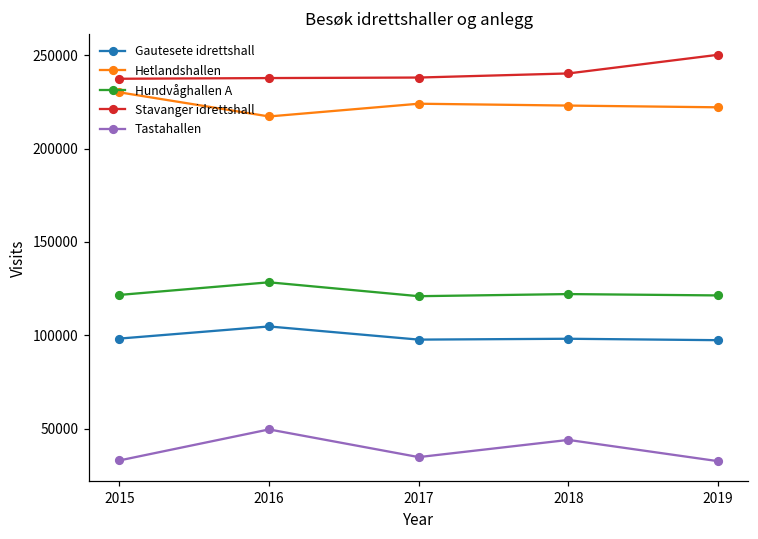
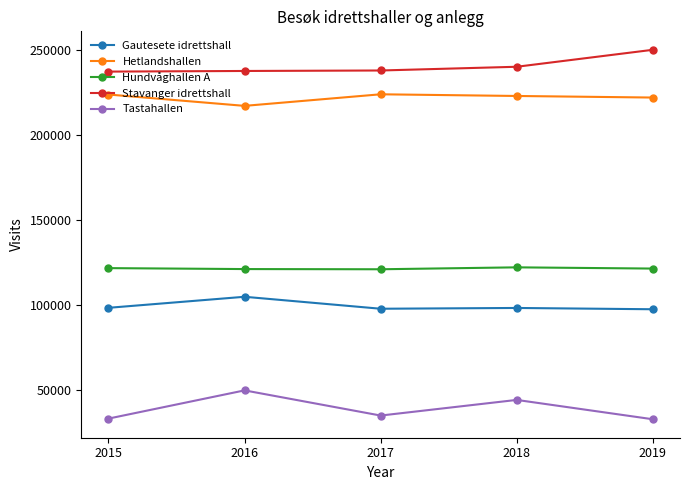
Hetlandshallen, 2015: 230000 -> 224000
Hundvåghallen A, 2016: 128000 -> 121000
